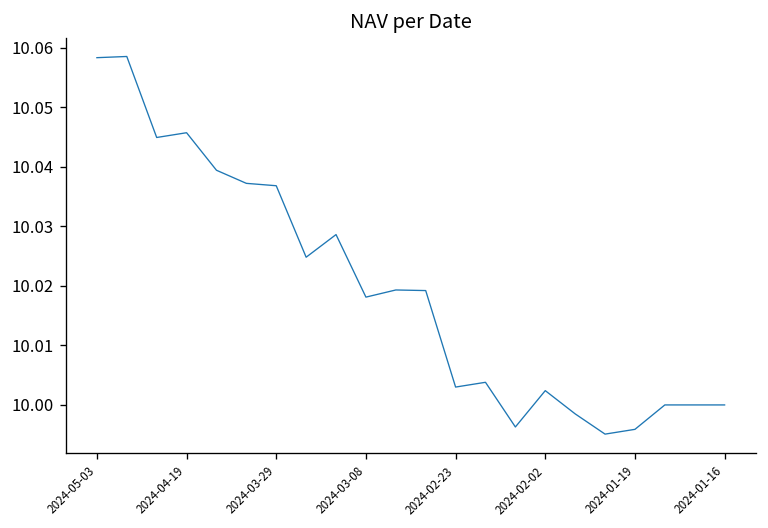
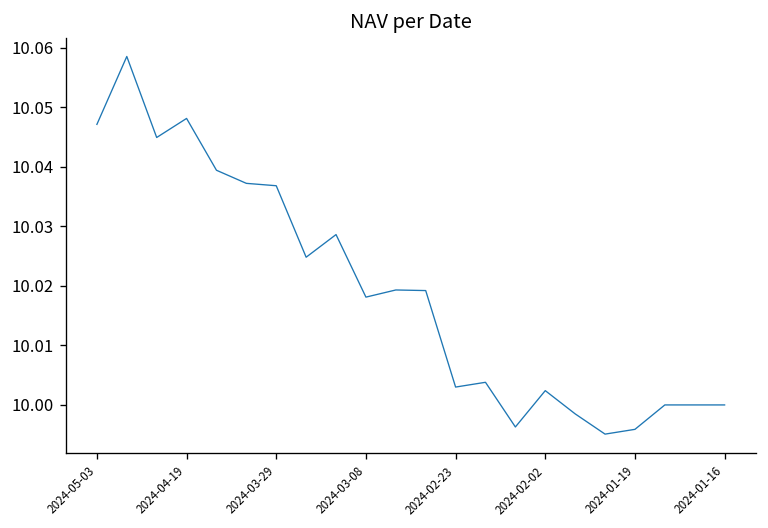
2024-05-03: 10.058 -> 10.047
2024-04-19: 10.046 -> 10.048
